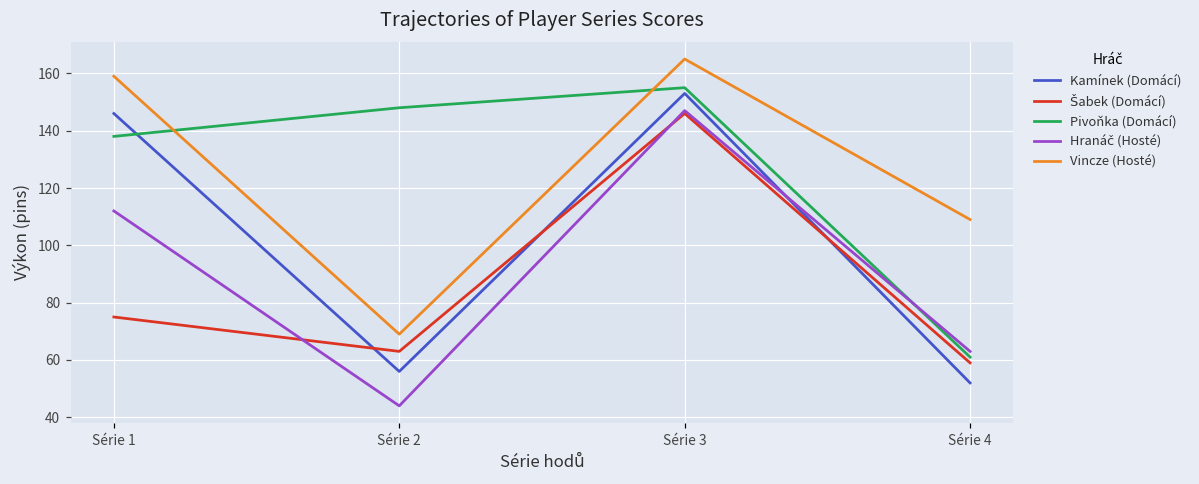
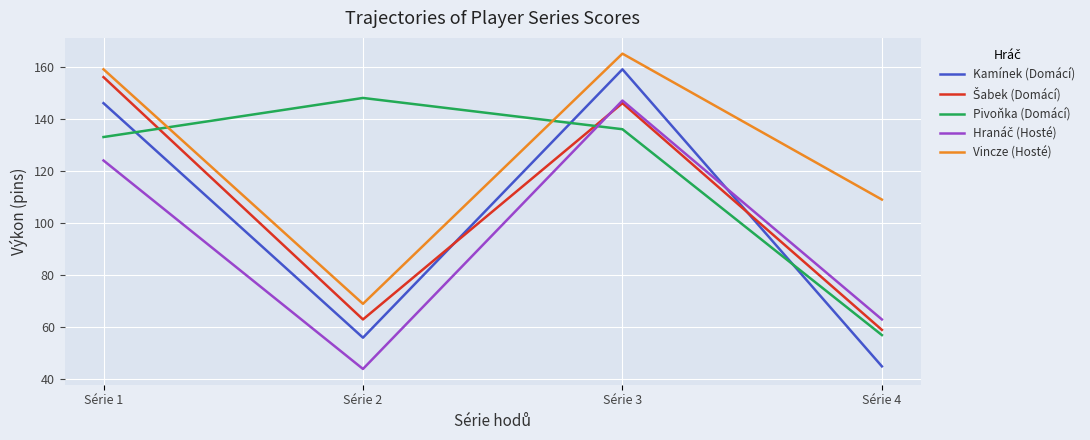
Šabek (Domácí), Série 1: 75 -> 156
Pivoňka (Domácí), Série 1: 138 -> 133
Hranáč (Hosté), Série 1: 112 -> 124
Kamínek (Domácí), Série 3: 153 -> 159
Pivoňka (Domácí), Série 3: 155 -> 136
Kamínek (Domácí), Série 4: 52 -> 45
Pivoňka (Domácí), Série 4: 61 -> 57
